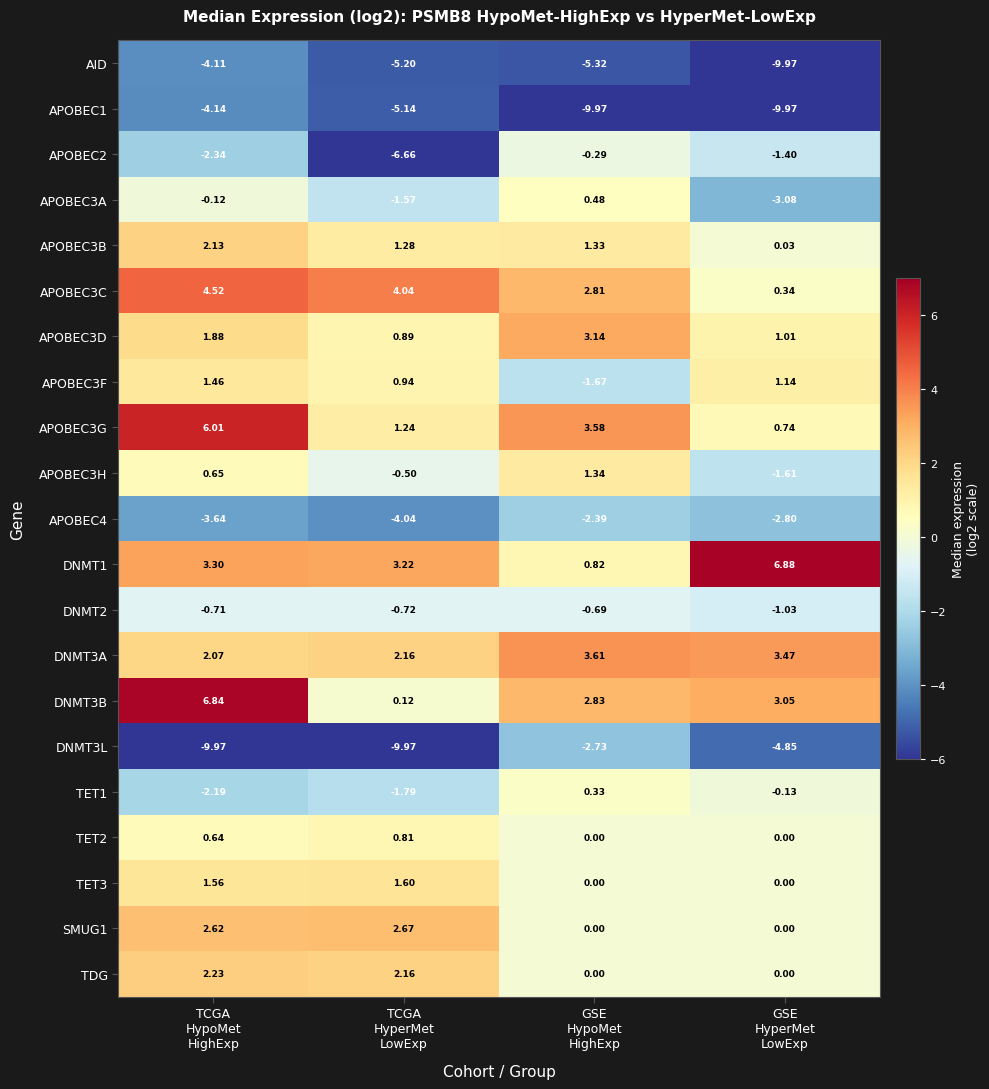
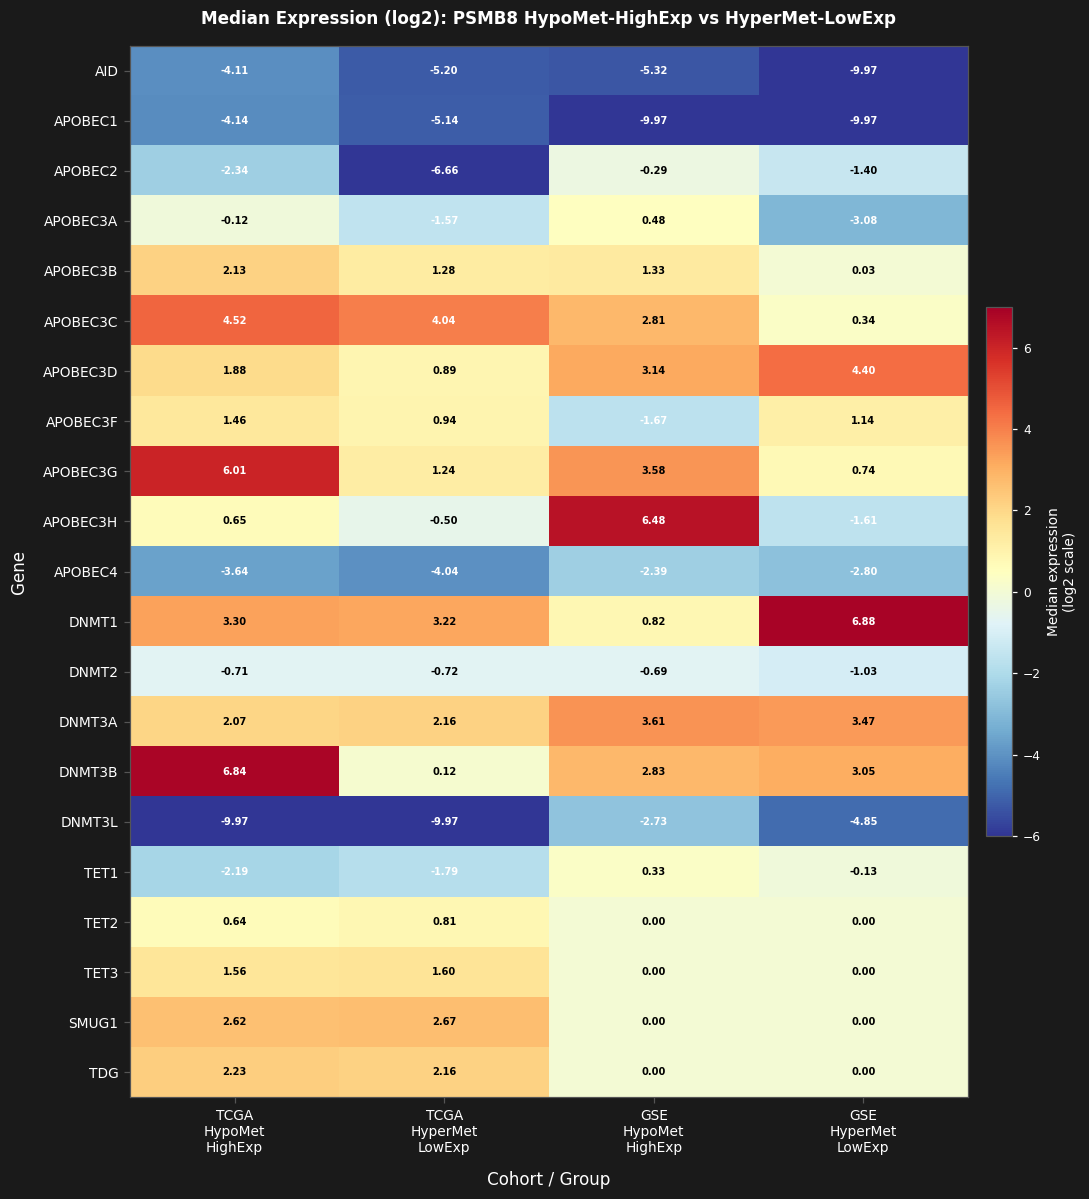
APOBEC3D, GSE HyperMet LowExp: 1.01 -> 4.40
APOBEC3H, GSE HypoMet HighExp: 1.34 -> 6.48
